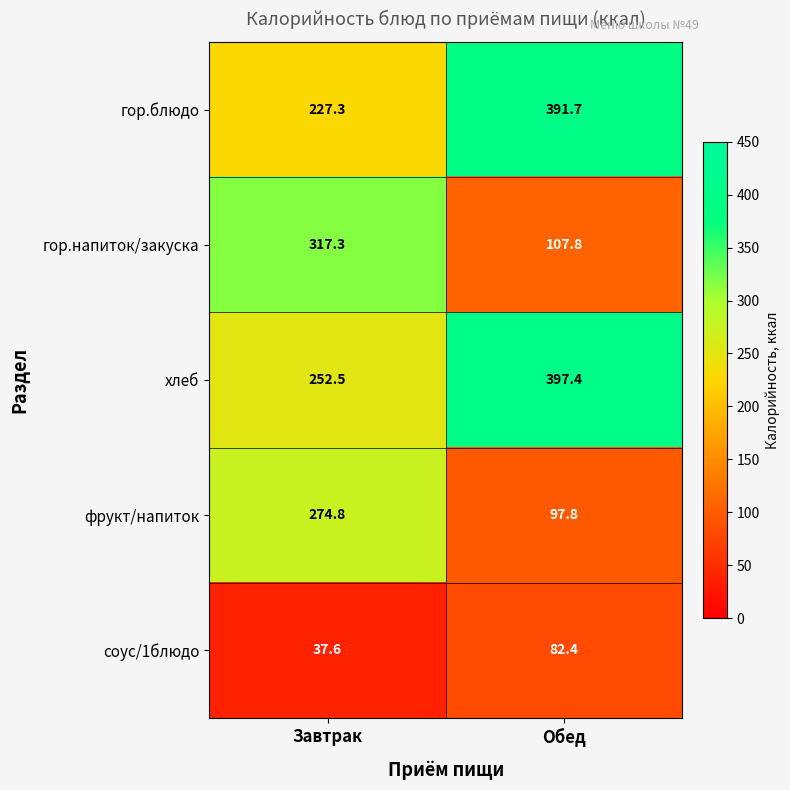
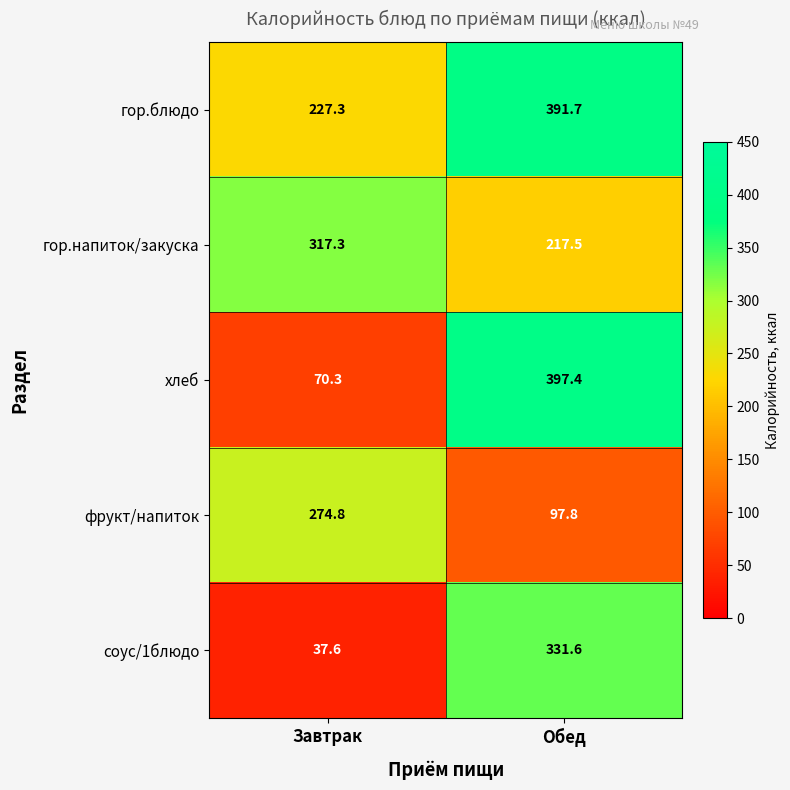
гор.напиток/закуска, Обед: 107.8 -> 217.5
хлеб, Завтрак: 252.5 -> 70.3
соус/1блюдо, Обед: 82.4 -> 331.6
